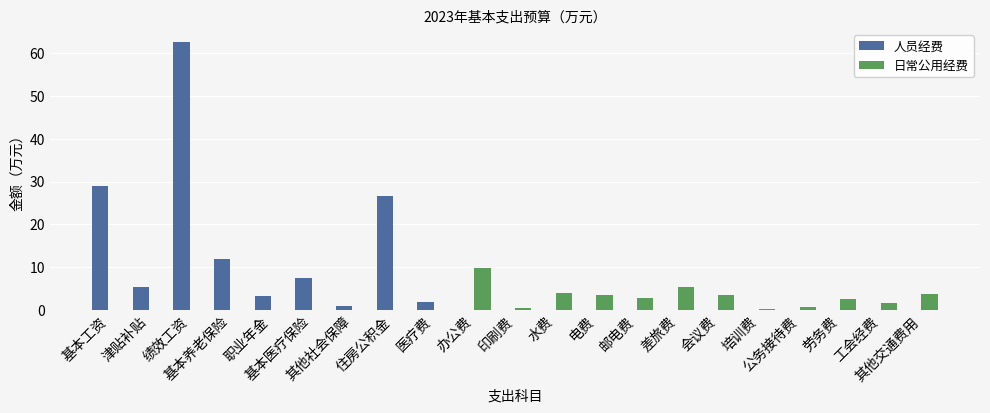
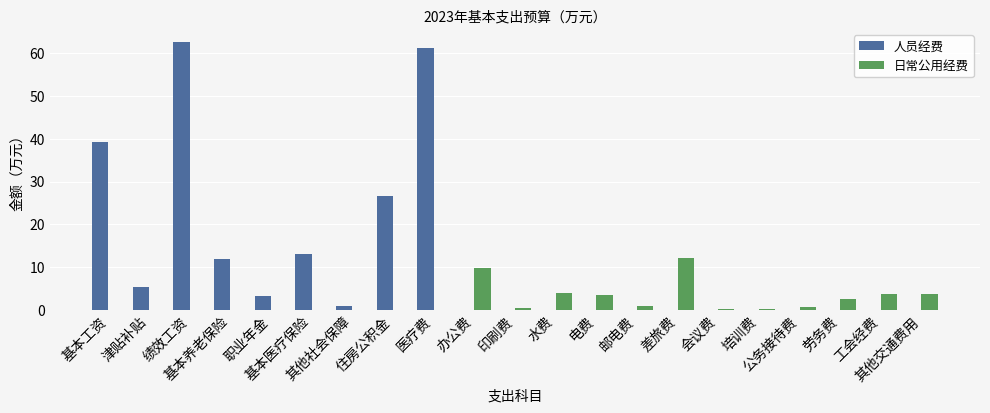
人员经费, 基本工资: 29 -> 39
人员经费, 基本医疗保险: 7 -> 13
人员经费, 医疗费: 2 -> 61
日常公用经费, 邮电费: 3 -> 1
日常公用经费, 差旅费: 5 -> 12
日常公用经费, 会议费: 3 -> 0
日常公用经费, 工会经费: 1 -> 4
